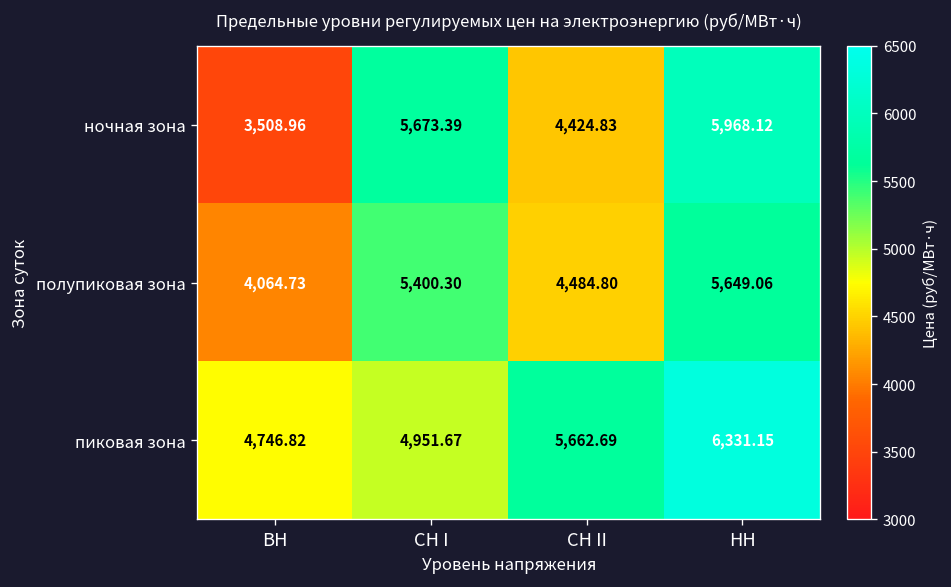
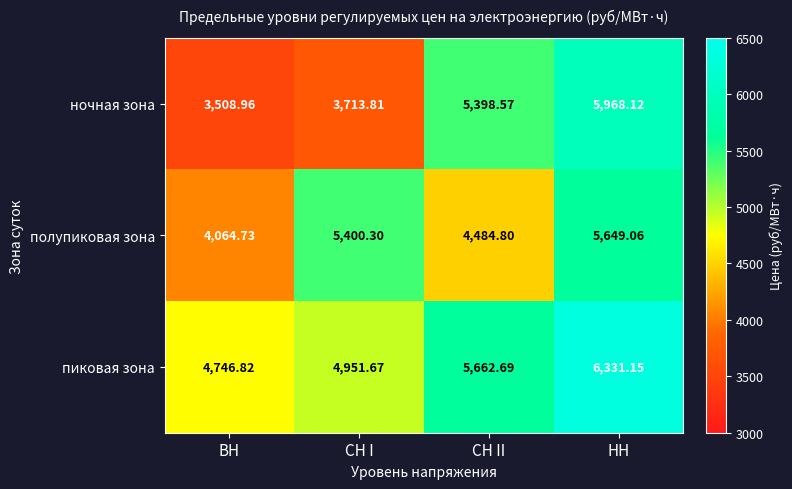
ночная зона, СН I: 5,673.39 -> 3,713.81
ночная зона, СН II: 4,424.83 -> 5,398.57
